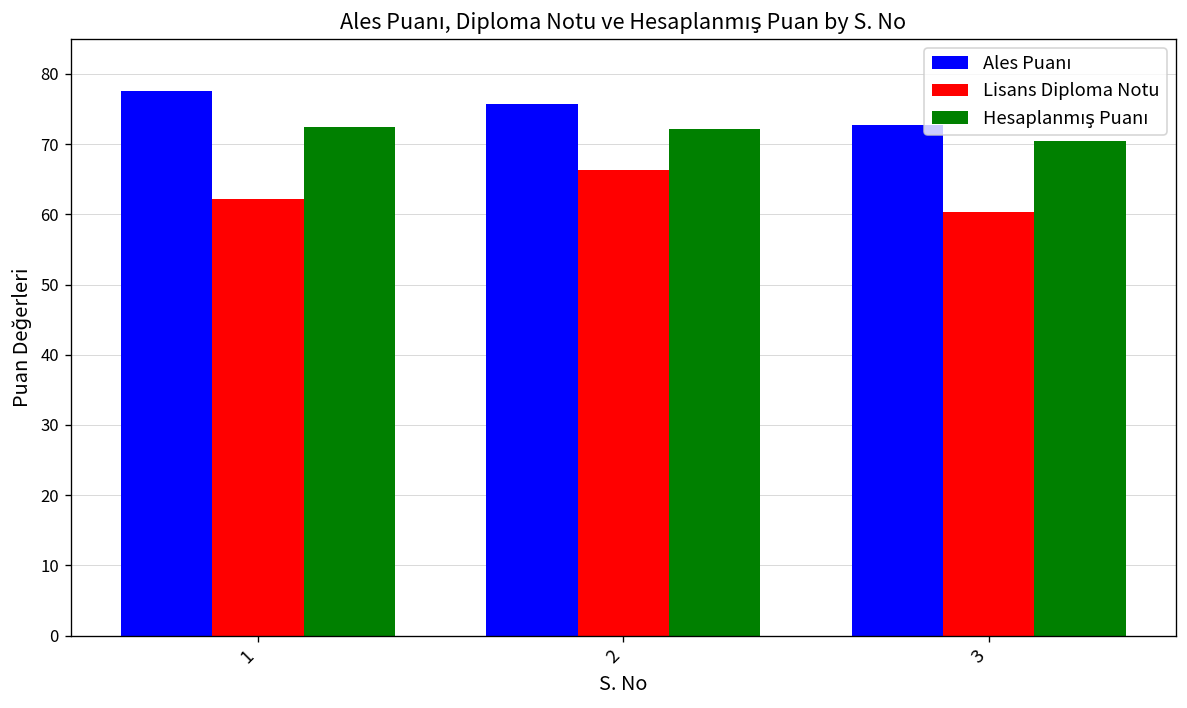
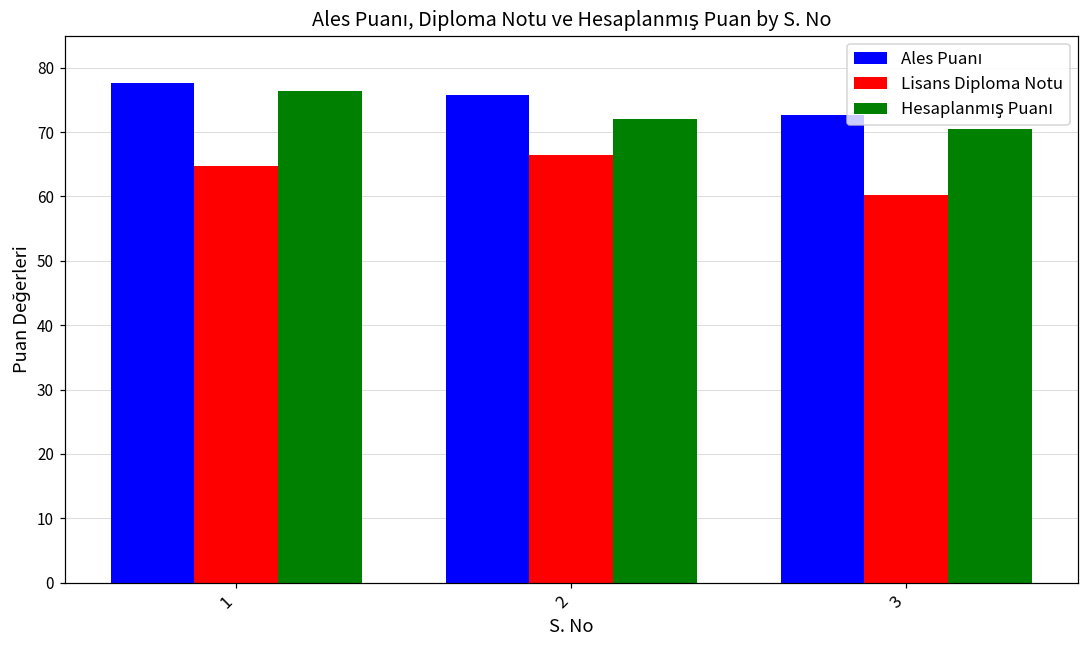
Lisans Diploma Notu, 1: 62 -> 65
Hesaplanmış Puanı, 1: 72 -> 76
